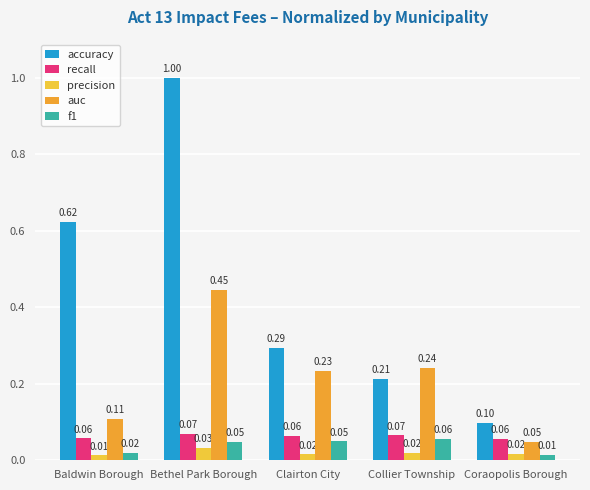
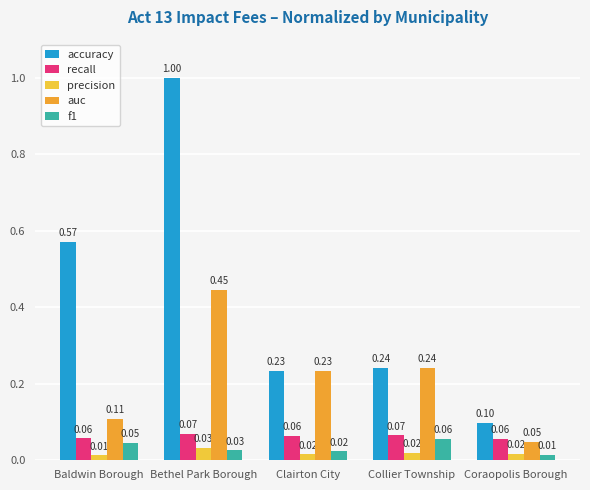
accuracy, Baldwin Borough: 0.62 -> 0.57
f1, Baldwin Borough: 0.02 -> 0.05
f1, Bethel Park Borough: 0.05 -> 0.03
accuracy, Clairton City: 0.29 -> 0.23
f1, Clairton City: 0.05 -> 0.02
accuracy, Collier Township: 0.21 -> 0.24
